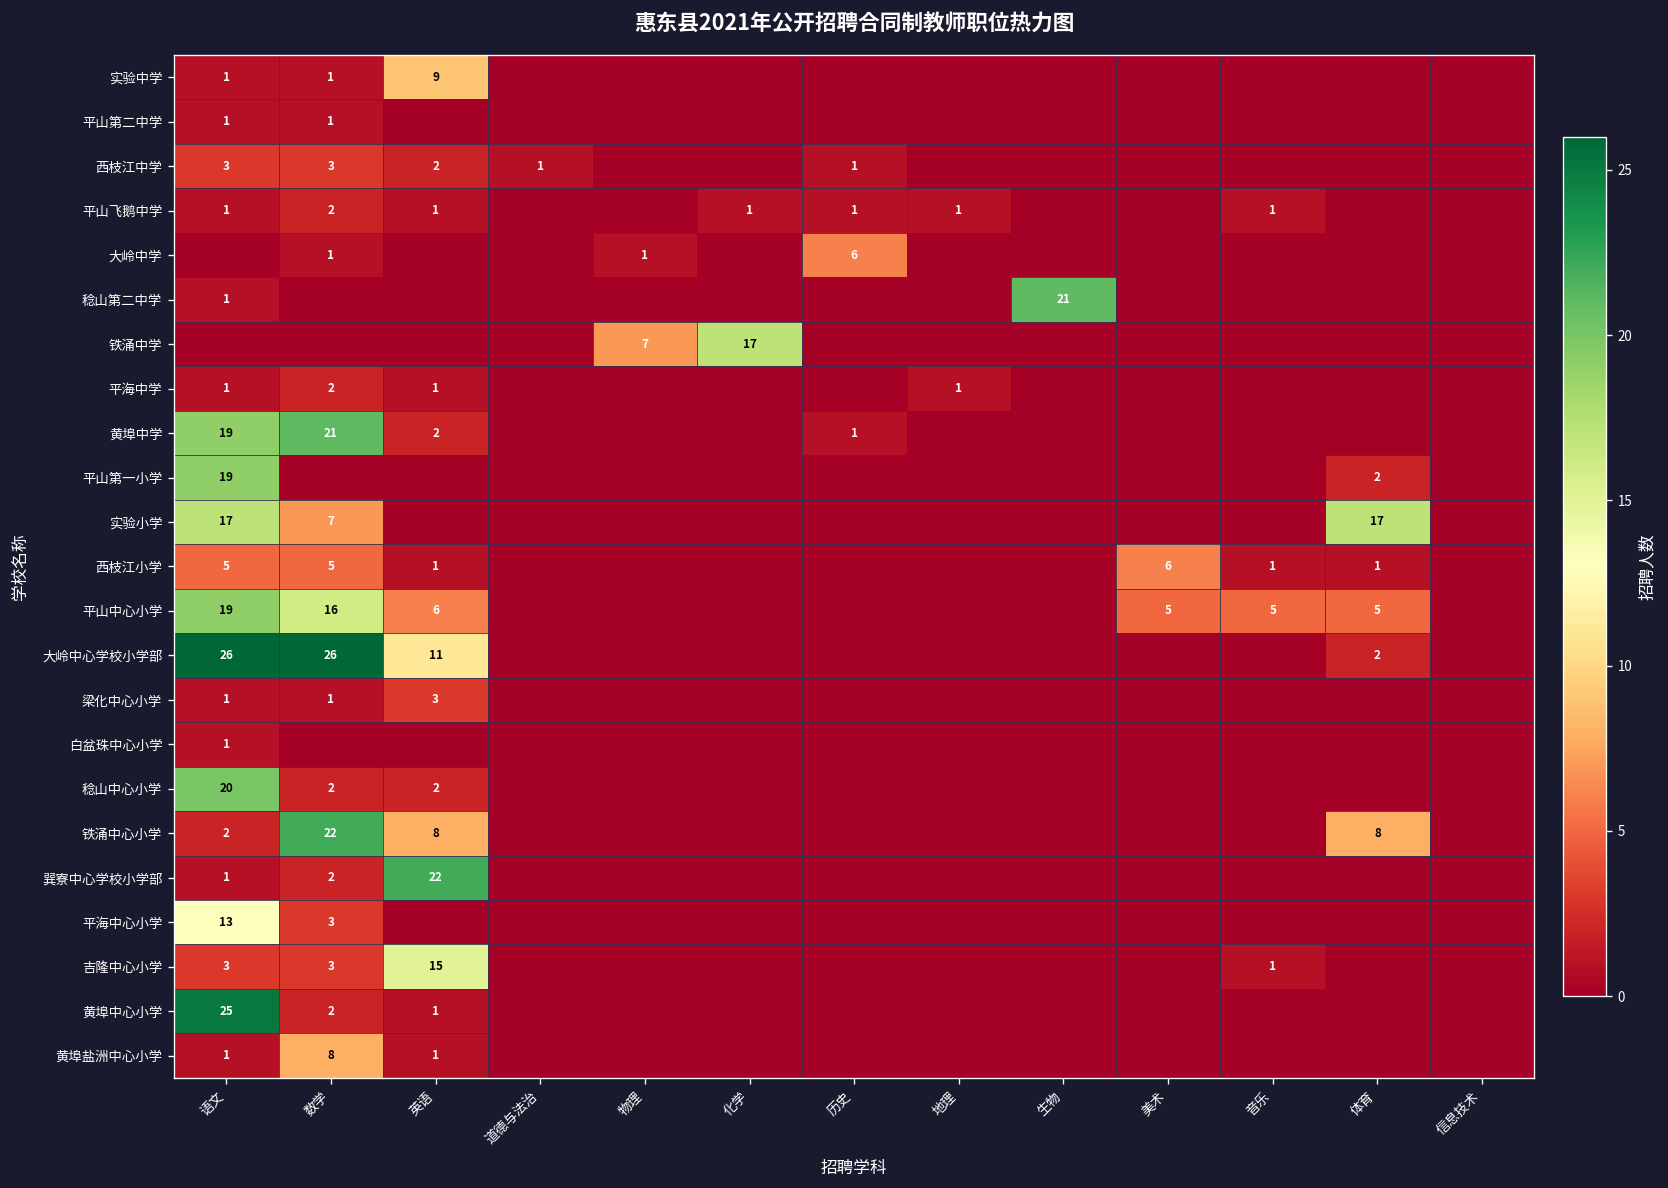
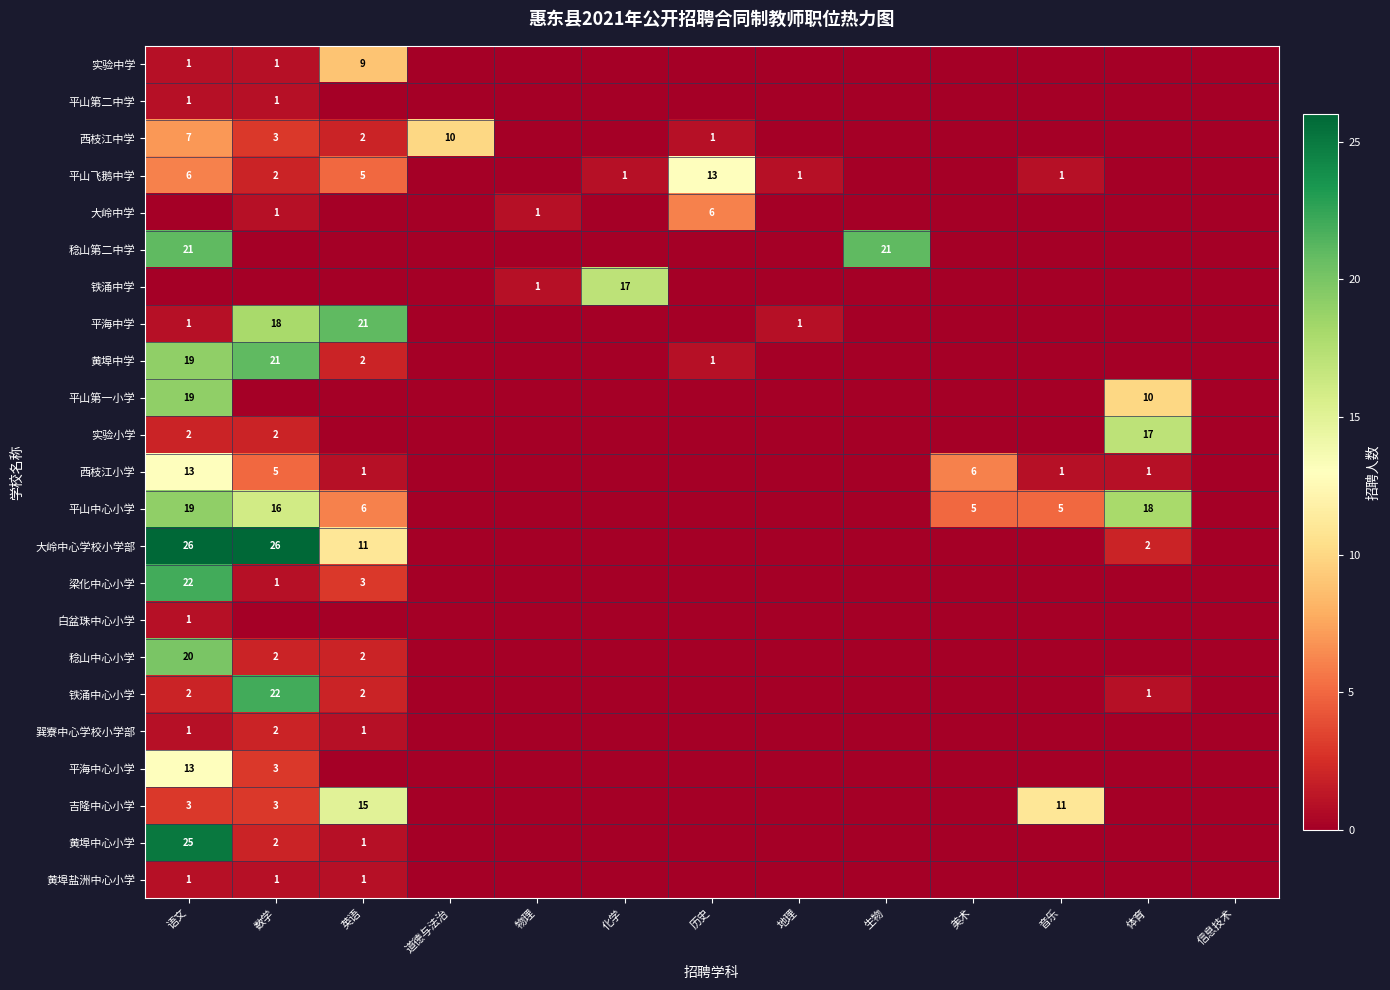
西枝江中学, 语文: 3 -> 7
西枝江中学, 道德与法治: 1 -> 10
平山飞鹅中学, 语文: 1 -> 6
平山飞鹅中学, 英语: 1 -> 5
平山飞鹅中学, 历史: 1 -> 13
稔山第二中学, 语文: 1 -> 21
铁涌中学, 物理: 7 -> 1
平海中学, 数学: 2 -> 18
平海中学, 英语: 1 -> 21
平山第一小学, 体育: 2 -> 10
实验小学, 语文: 17 -> 2
实验小学, 数学: 7 -> 2
西枝江小学, 语文: 5 -> 13
平山中心小学, 体育: 5 -> 18
梁化中心小学, 语文: 1 -> 22
铁涌中心小学, 英语: 8 -> 2
铁涌中心小学, 体育: 8 -> 1
巽寮中心学校小学部, 英语: 22 -> 1
吉隆中心小学, 音乐: 1 -> 11
黄埠盐洲中心小学, 数学: 8 -> 1
